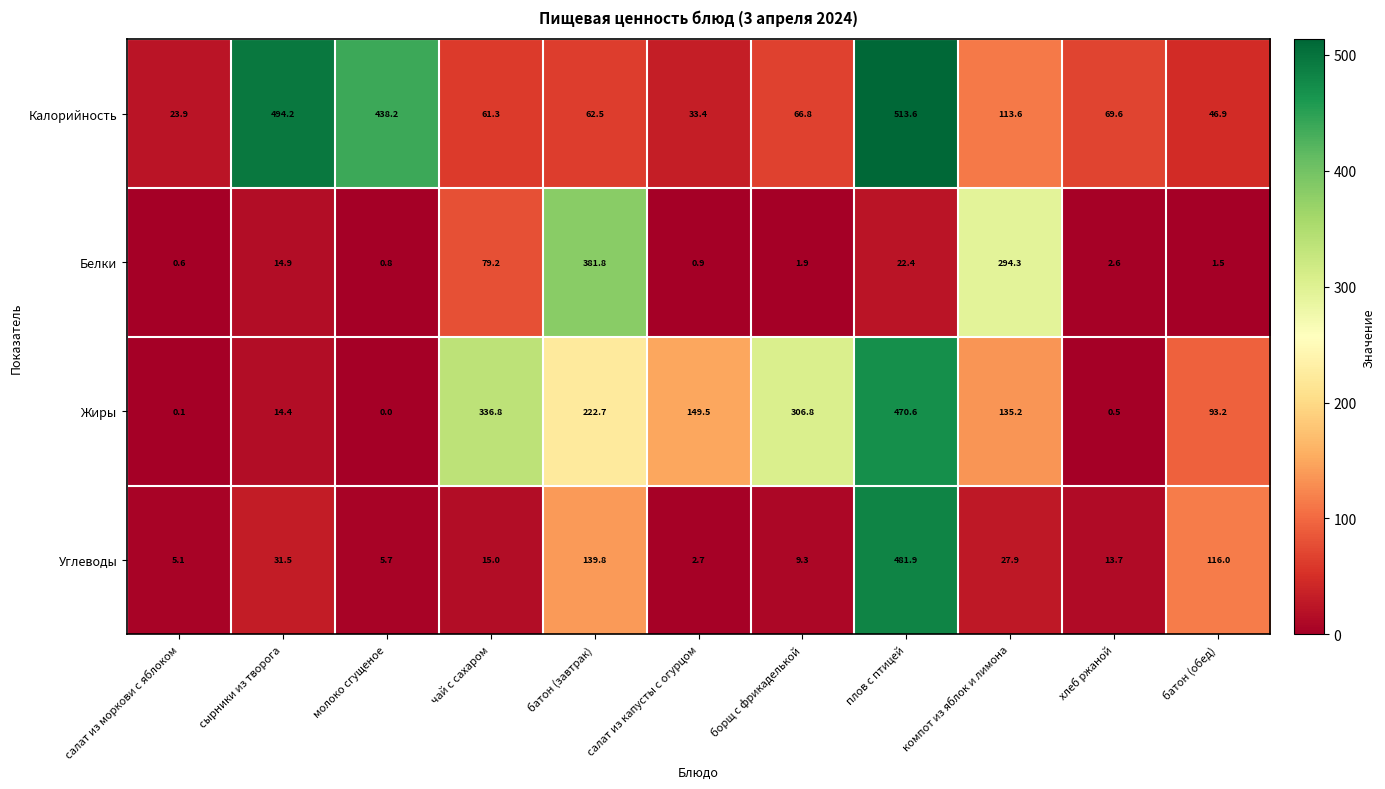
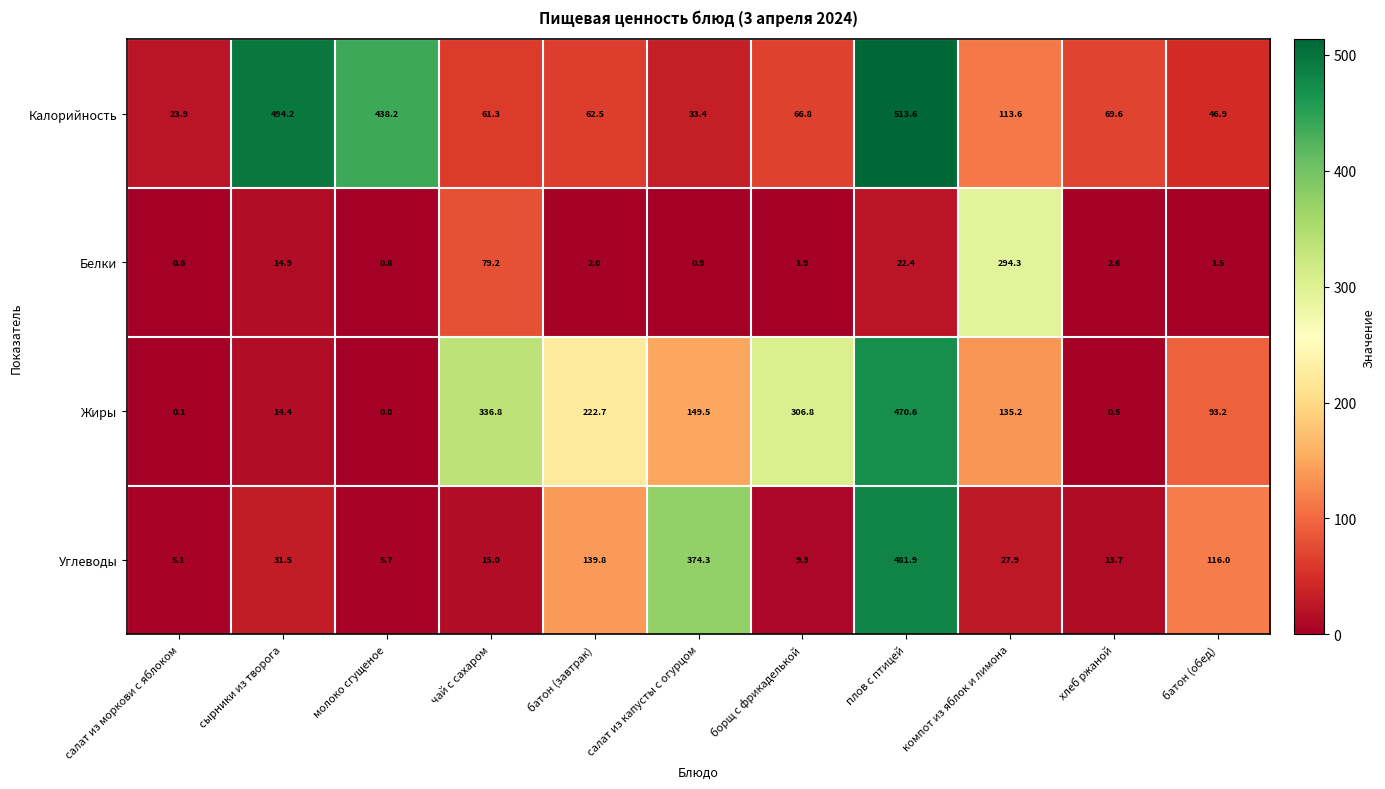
Белки, батон (завтрак): 381.8 -> 2.0
Углеводы, салат из капусты с огурцом: 2.7 -> 374.3
